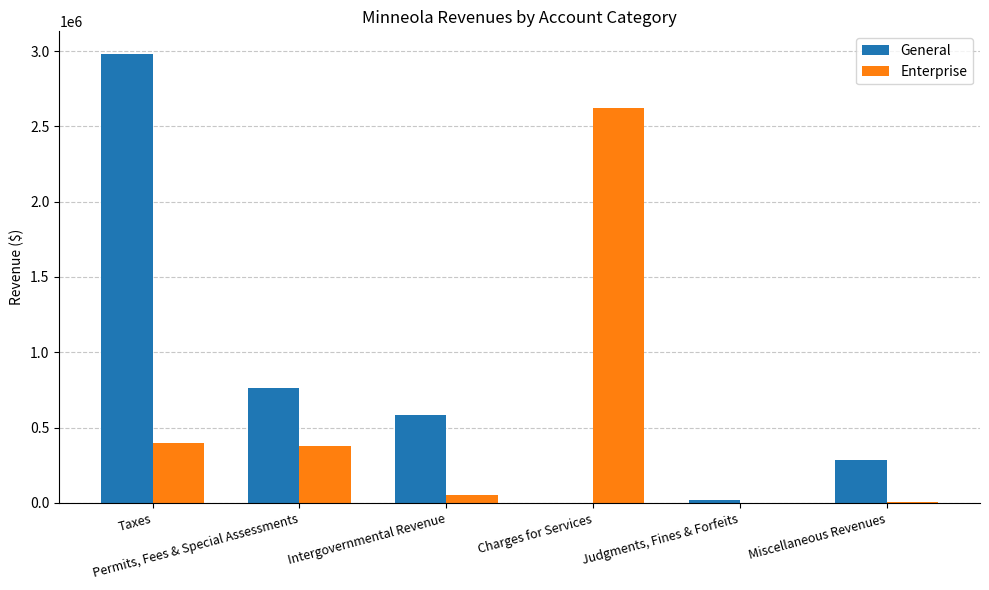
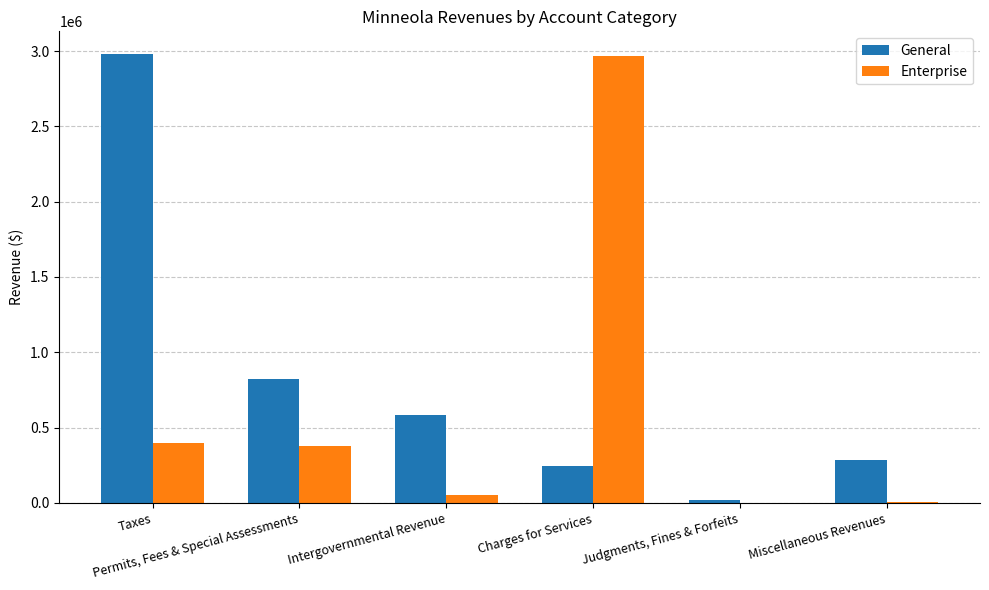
General, Permits, Fees & Special Assessments: 760000 -> 820000
General, Charges for Services: 0 -> 250000
Enterprise, Charges for Services: 2620000 -> 2970000
